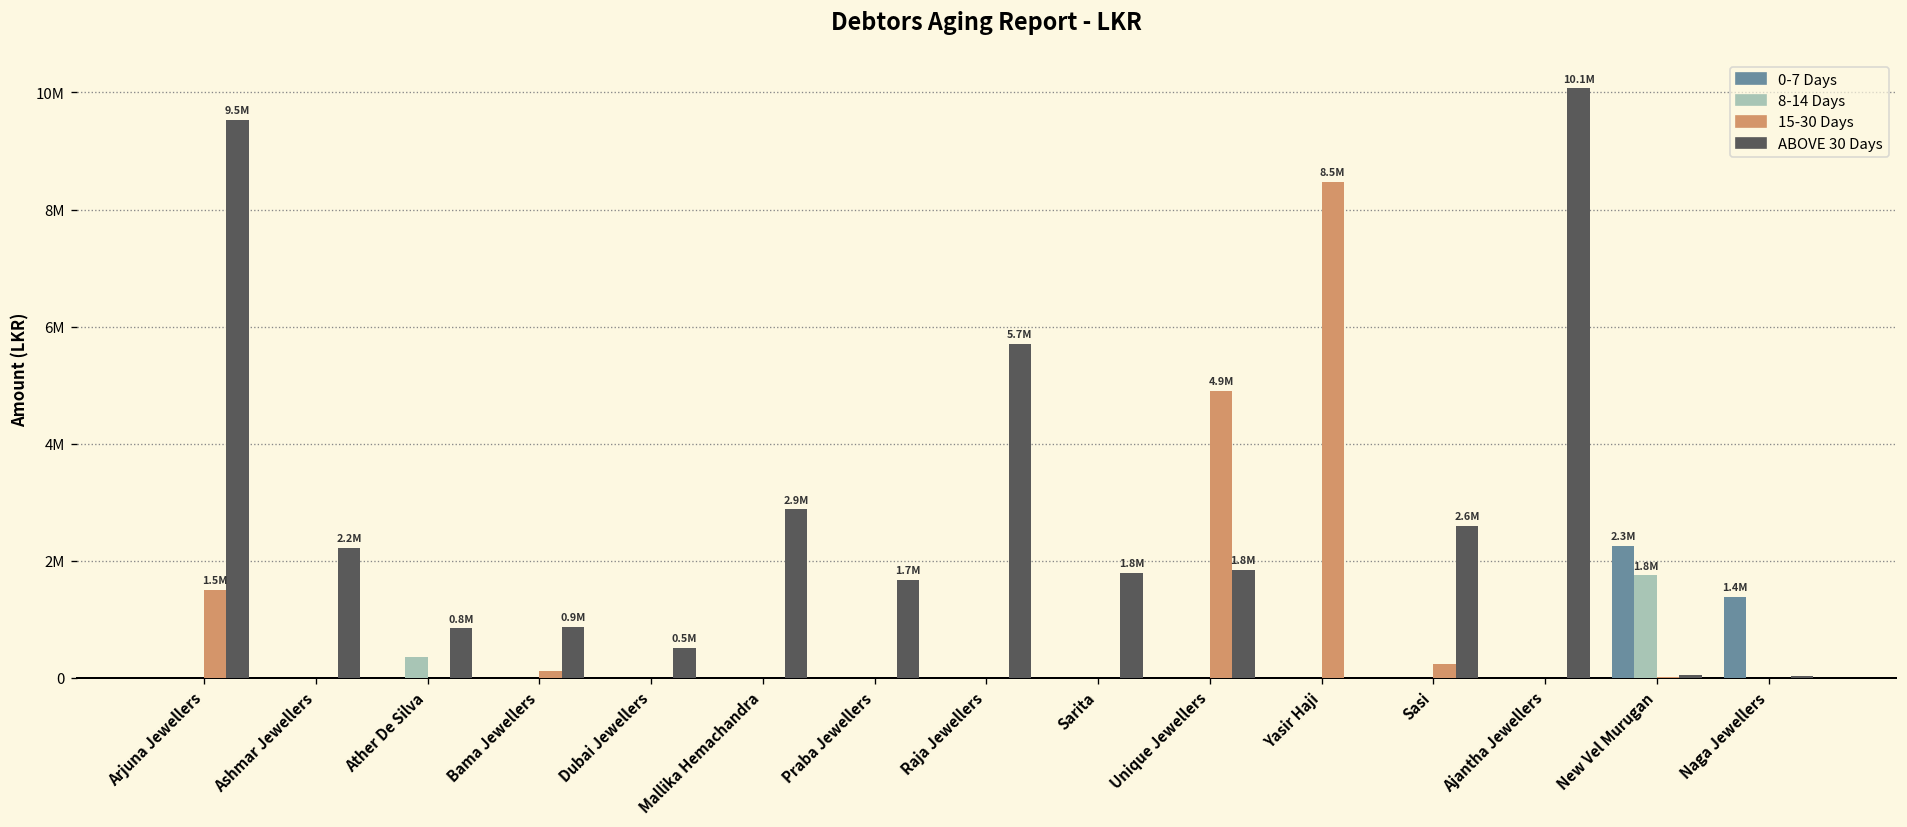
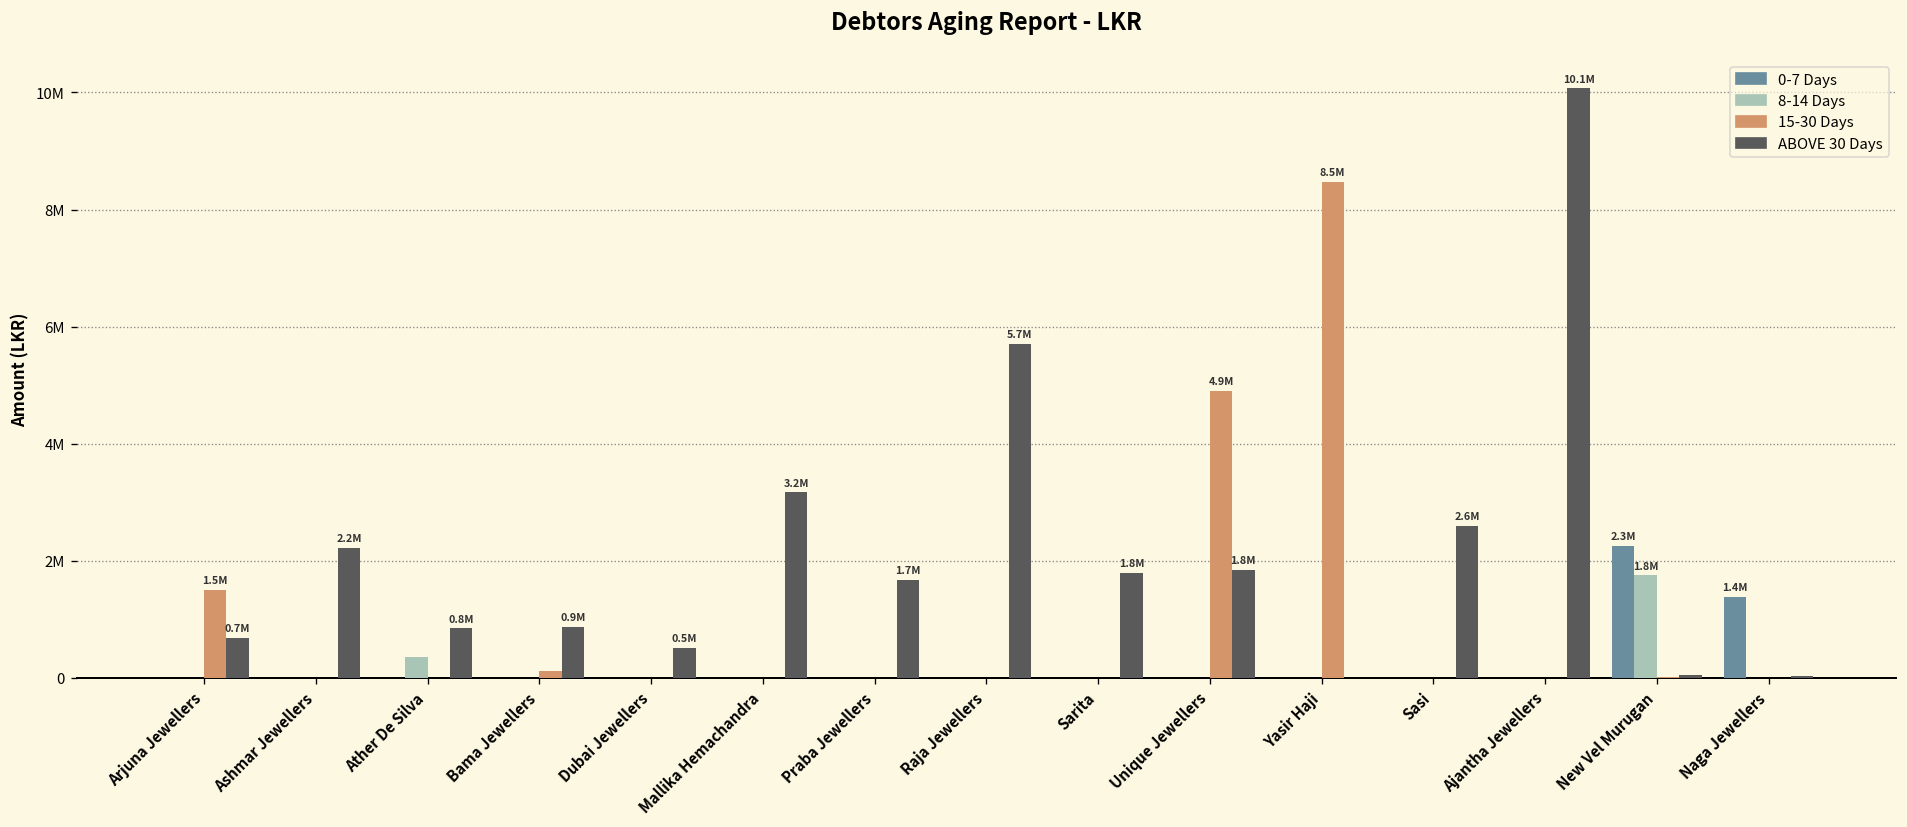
ABOVE 30 Days, Arjuna Jewellers: 9.5M -> 0.7M
ABOVE 30 Days, Mallika Hemachandra: 2.9M -> 3.2M
15-30 Days, Sasi: 200000 -> 0
